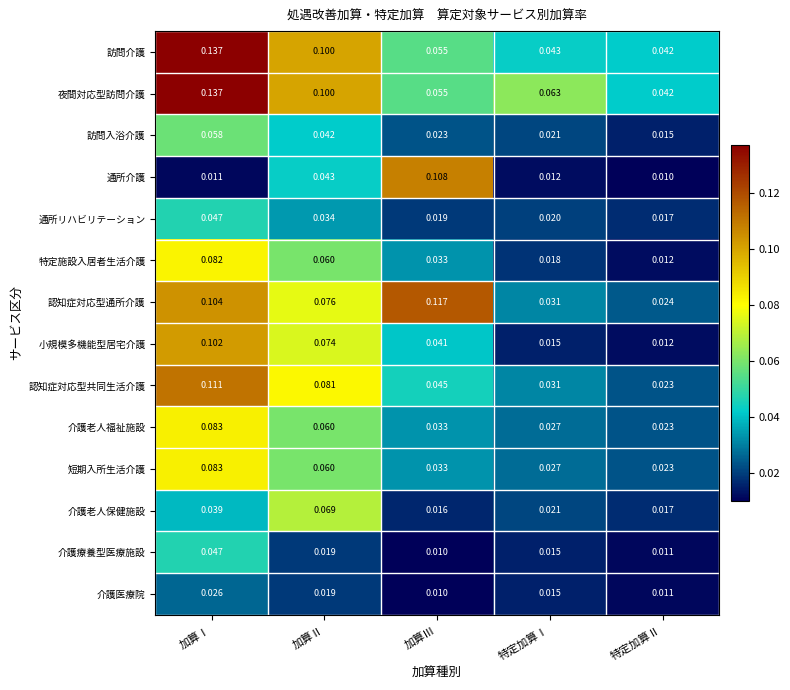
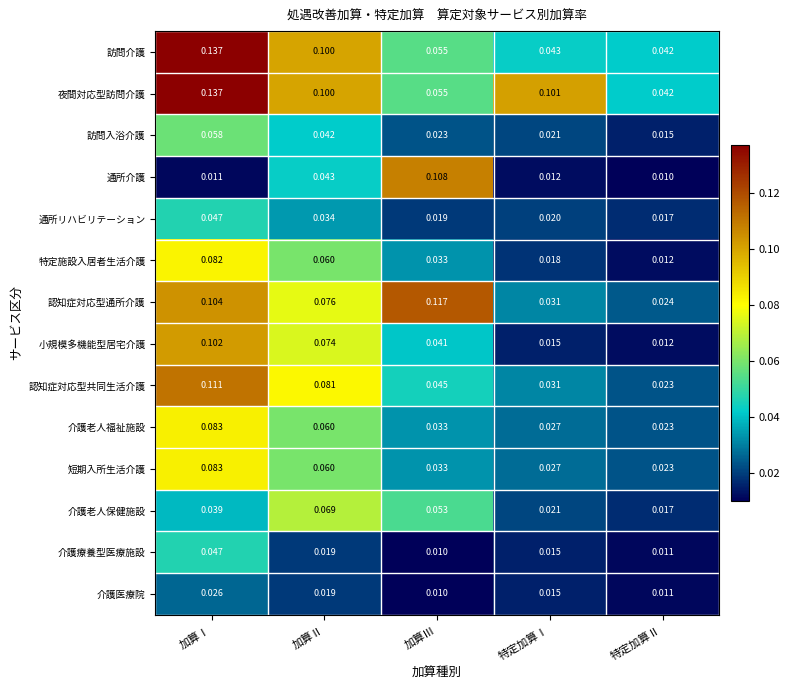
夜間対応型訪問介護, 特定加算Ⅰ: 0.063 -> 0.101
介護老人保健施設, 加算Ⅲ: 0.016 -> 0.053
